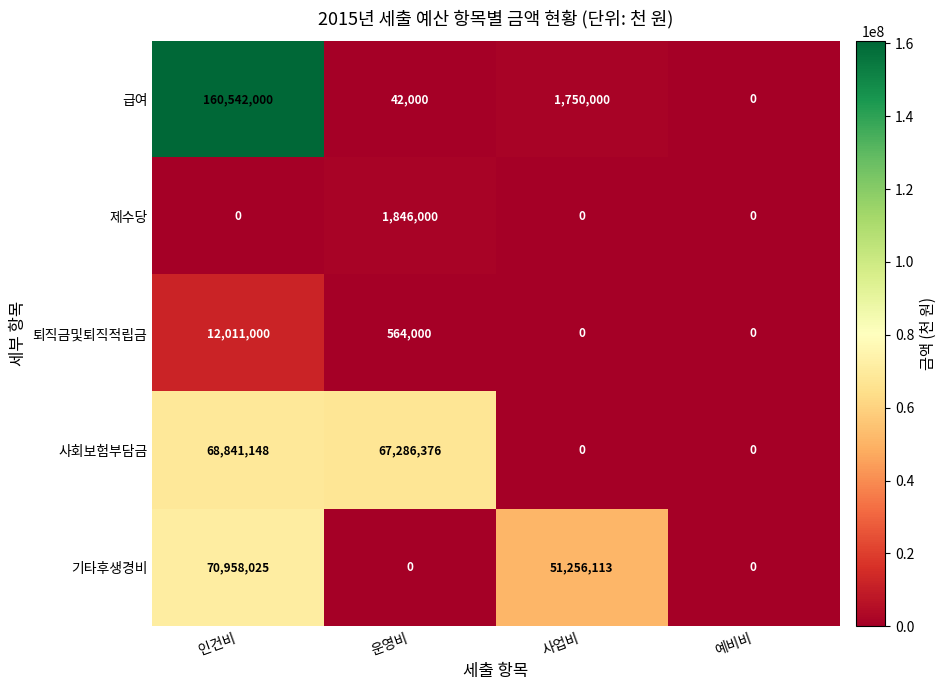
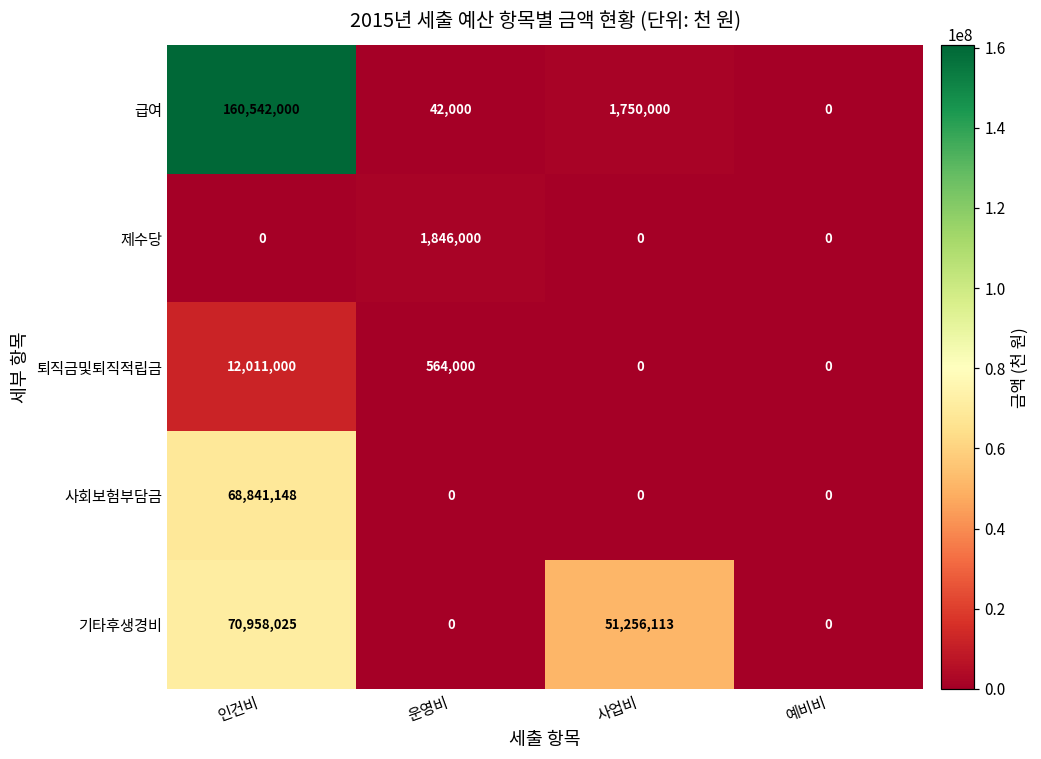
사회보험부담금, 운영비: 67,286,376 -> 0
